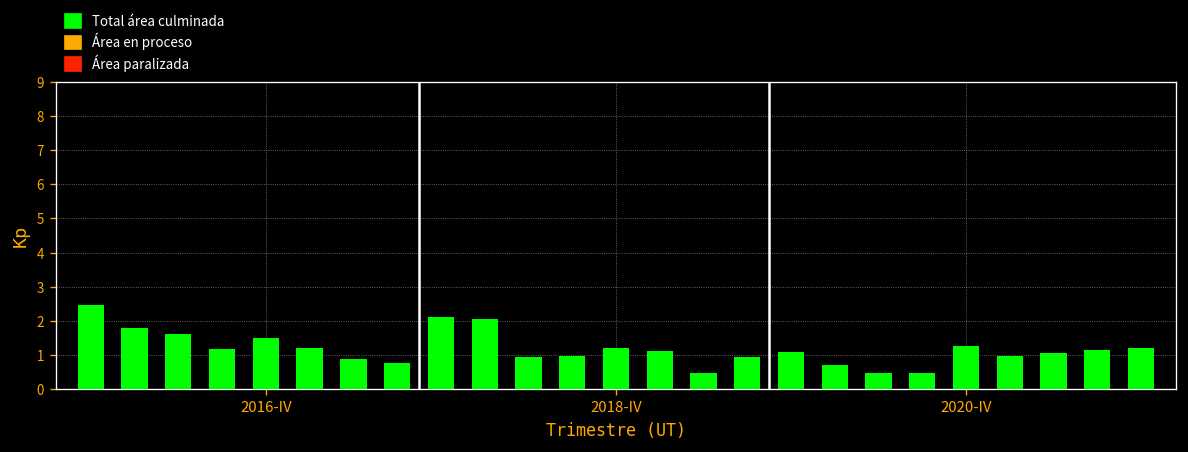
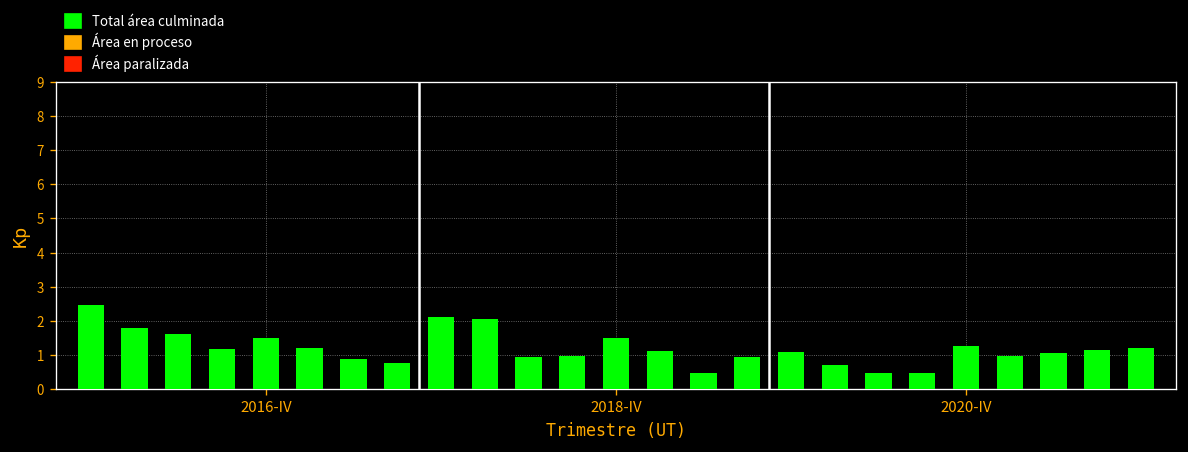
2018-IV: 1.2 -> 1.5
